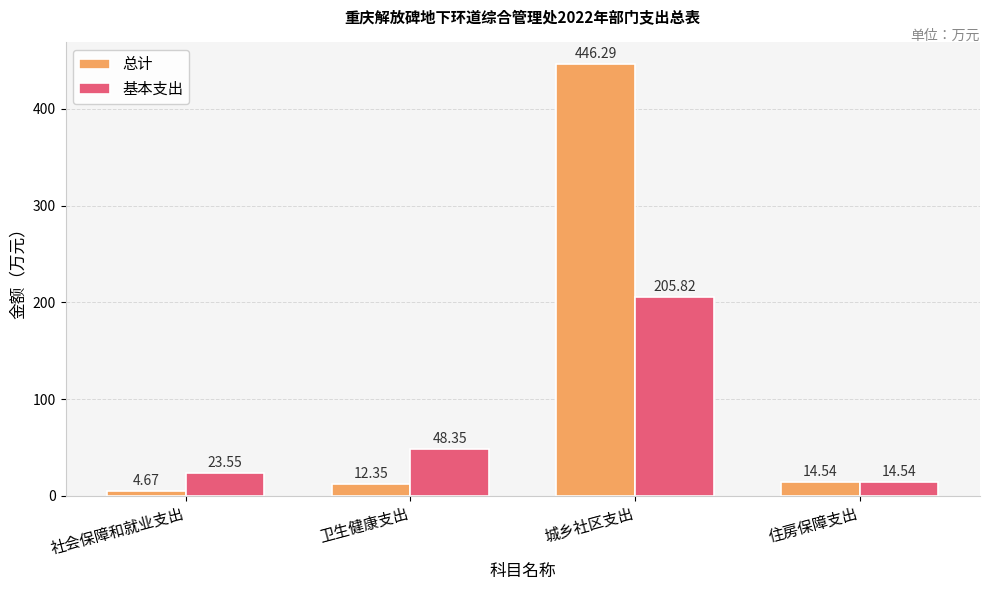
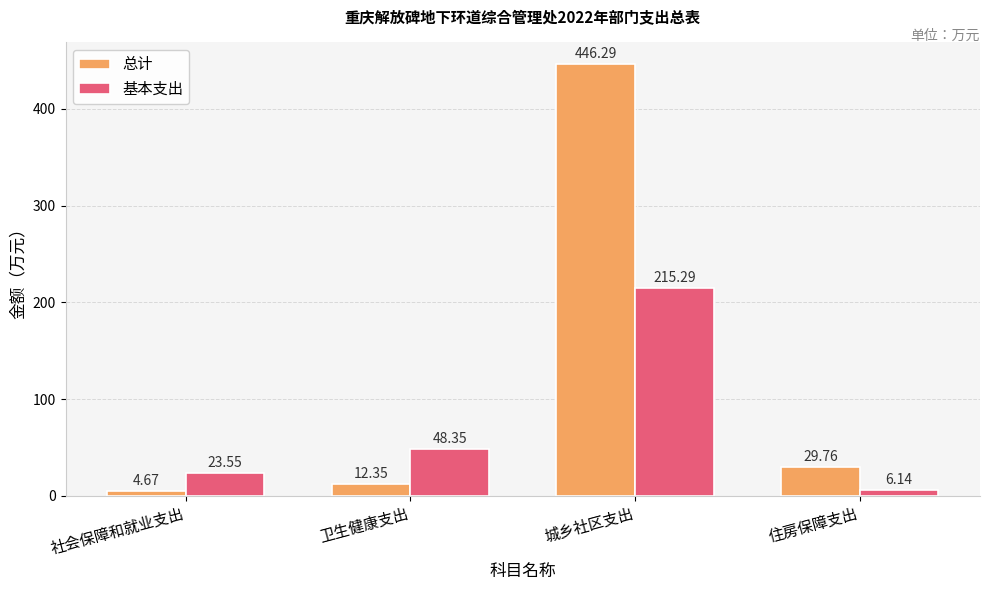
基本支出, 城乡社区支出: 205.82 -> 215.29
总计, 住房保障支出: 14.54 -> 29.76
基本支出, 住房保障支出: 14.54 -> 6.14
